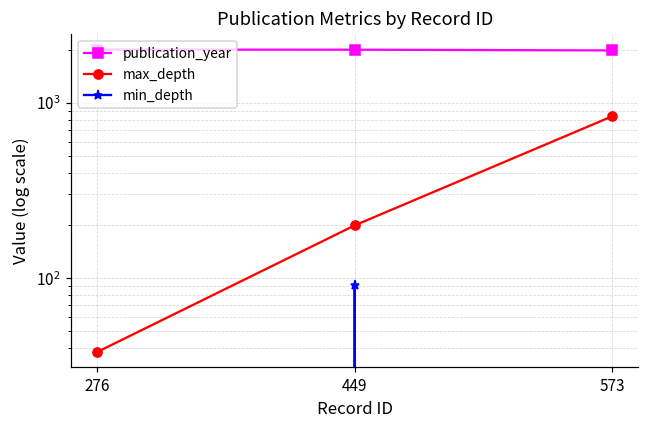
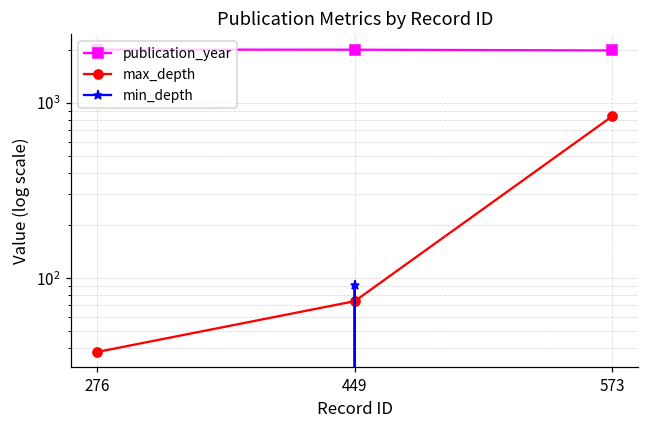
max_depth, 449: 200 -> 70
